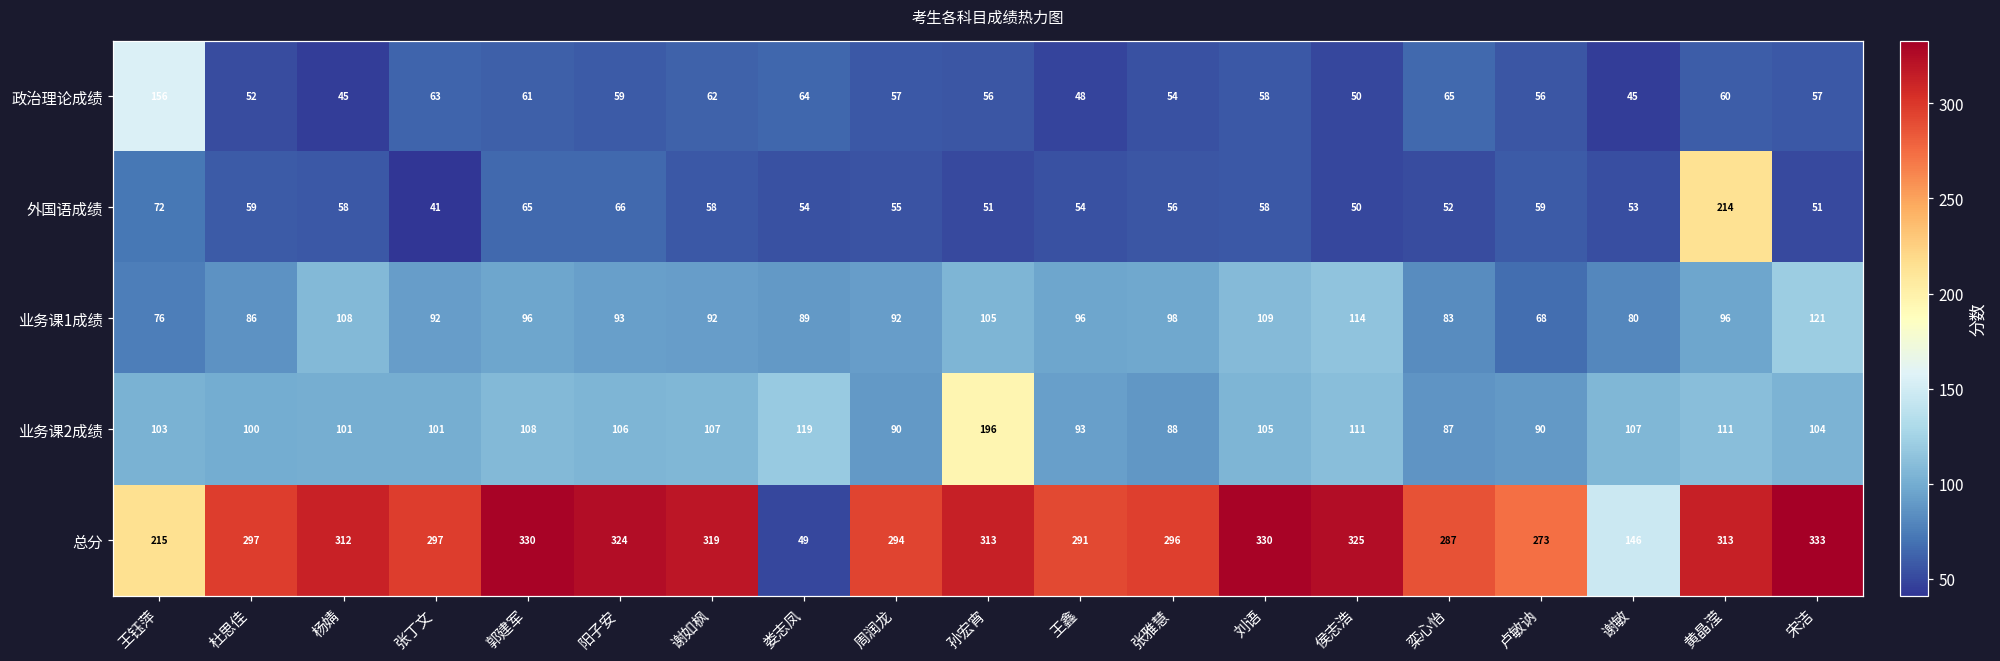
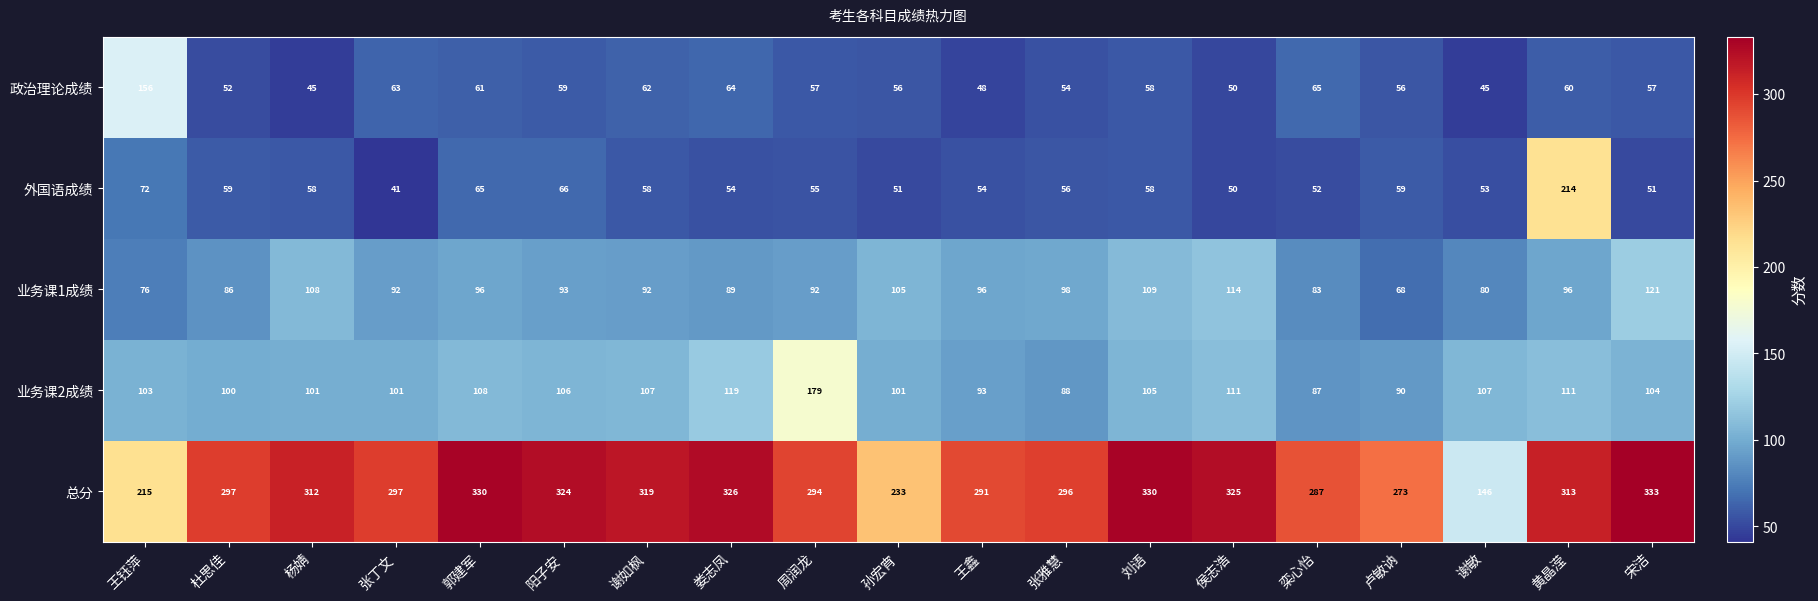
业务课2成绩, 周润龙: 90 -> 179
业务课2成绩, 孙宏宵: 196 -> 101
总分, 娄志凤: 49 -> 326
总分, 孙宏宵: 313 -> 233
